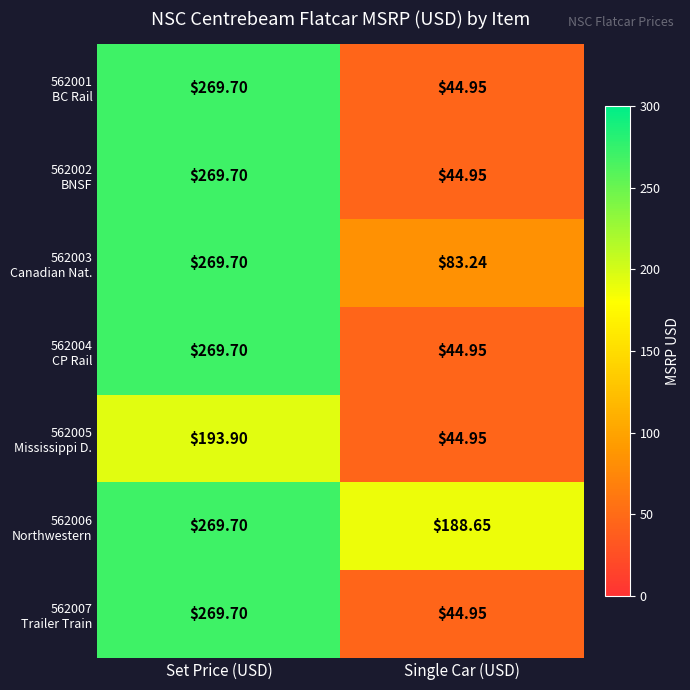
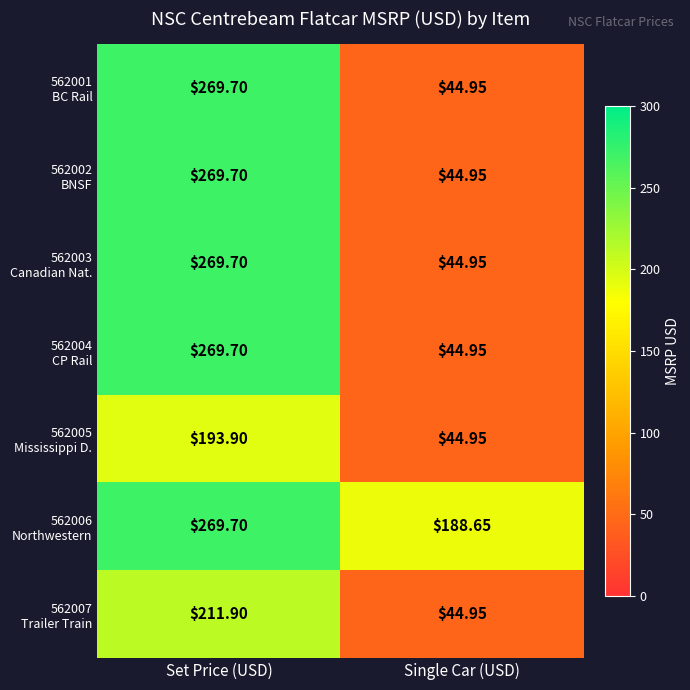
562003 Canadian Nat., Single Car (USD): $83.24 -> $44.95
562007 Trailer Train, Set Price (USD): $269.70 -> $211.90
